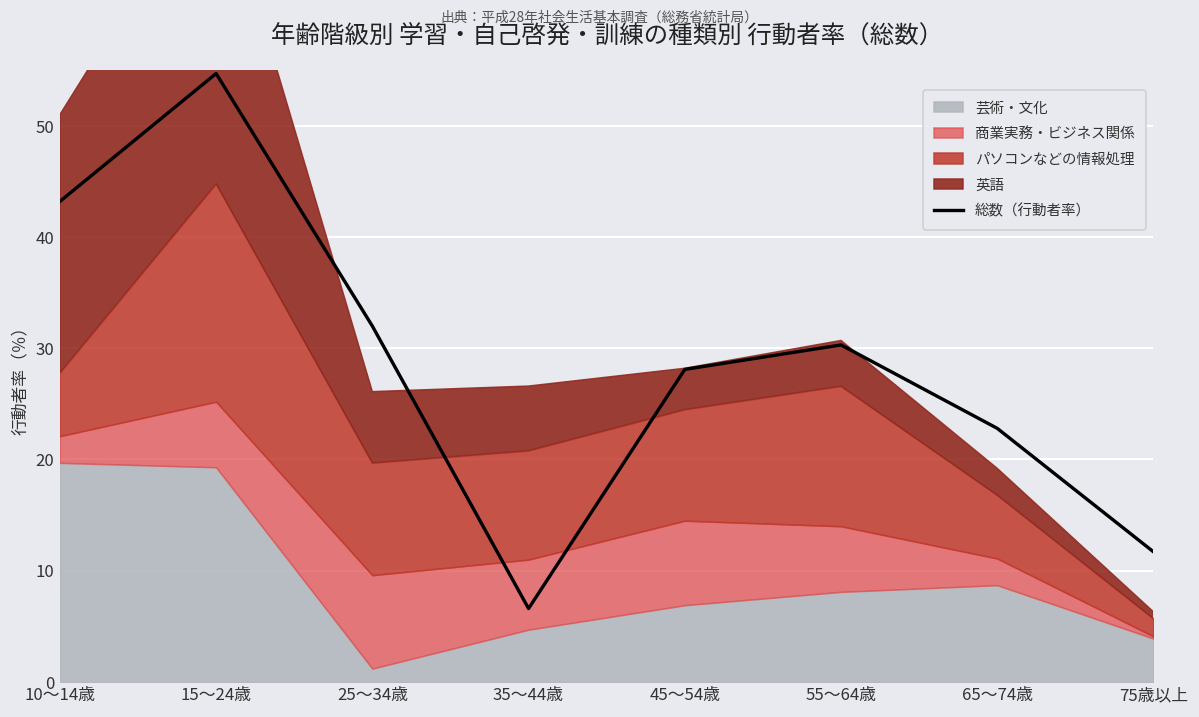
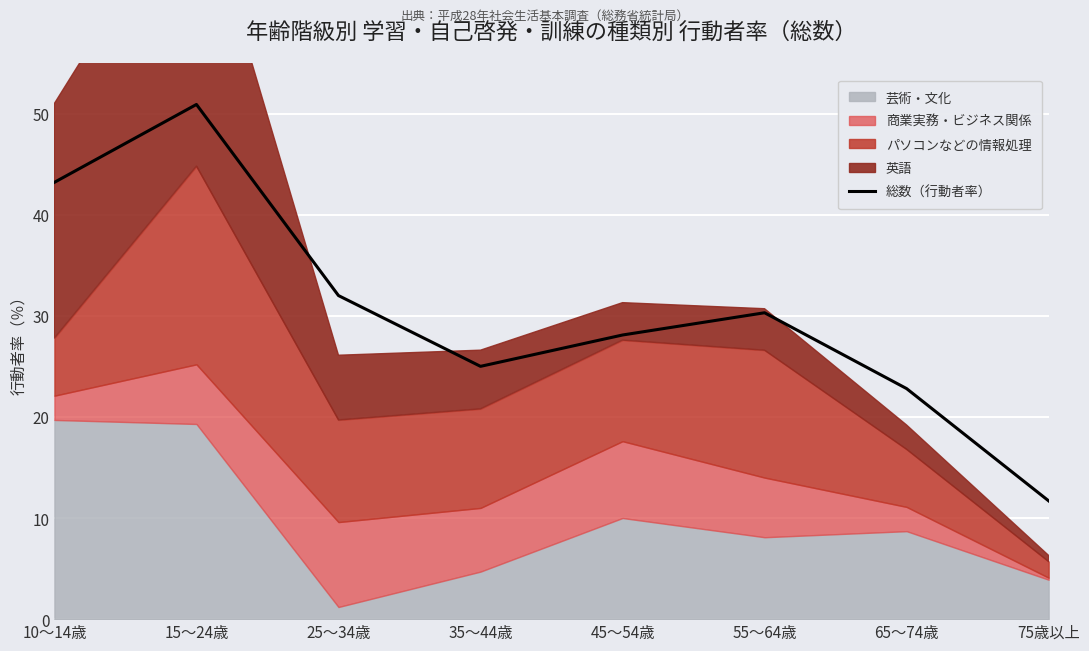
総数（行動者率）, 15～24歳: 54.7 -> 50.9
総数（行動者率）, 35～44歳: 6.6 -> 25.0
芸術・文化, 45～54歳: 6.9 -> 10.0
